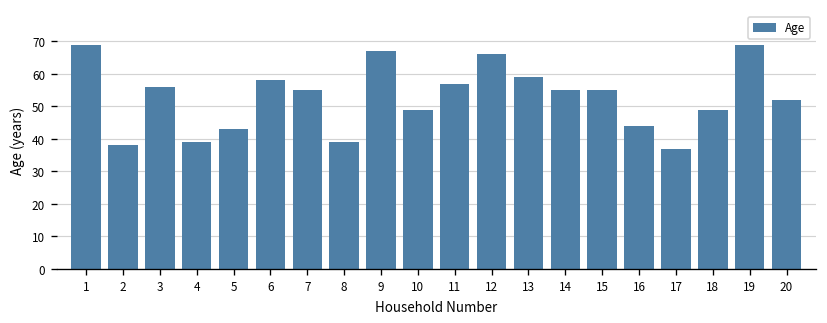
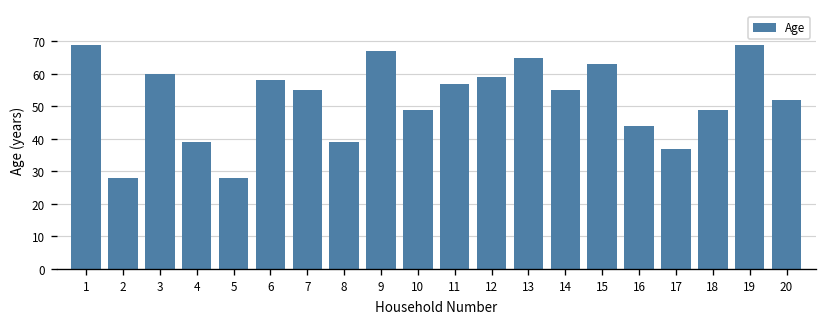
2: 38 -> 28
3: 56 -> 60
5: 43 -> 28
12: 66 -> 59
13: 59 -> 65
15: 55 -> 63
